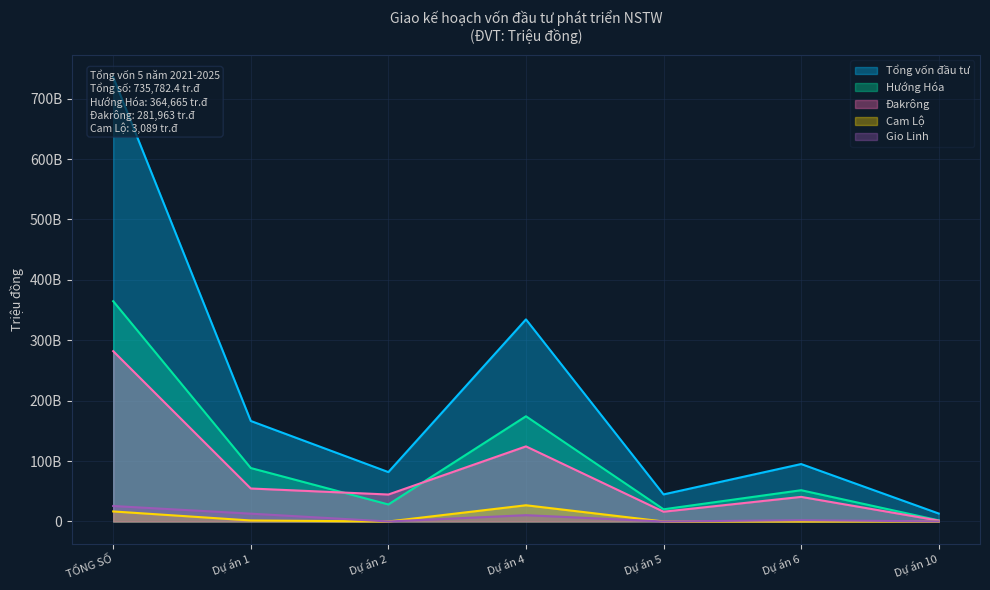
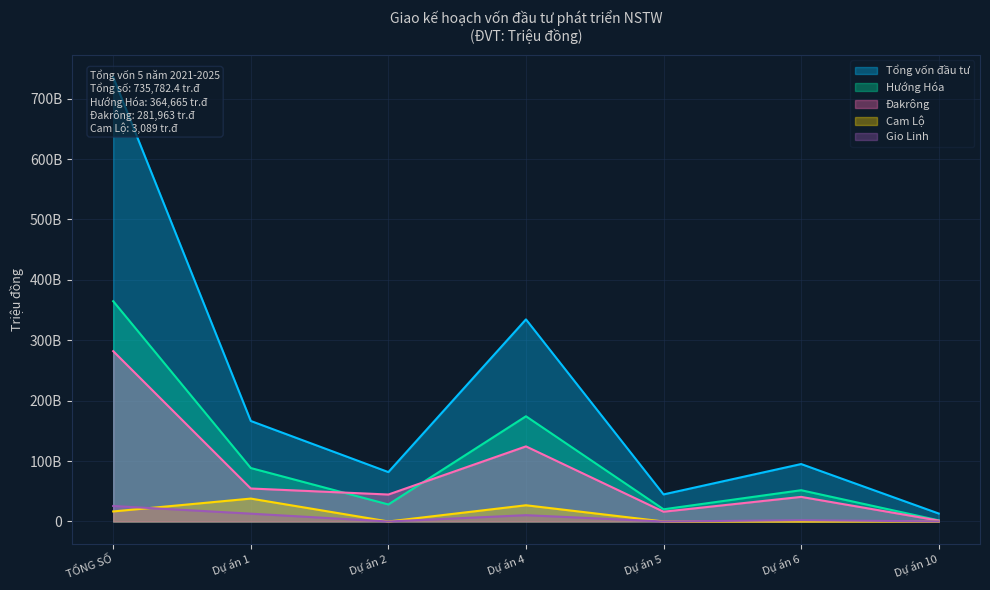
Cam Lộ, Dự án 1: 0 -> 40000000000
